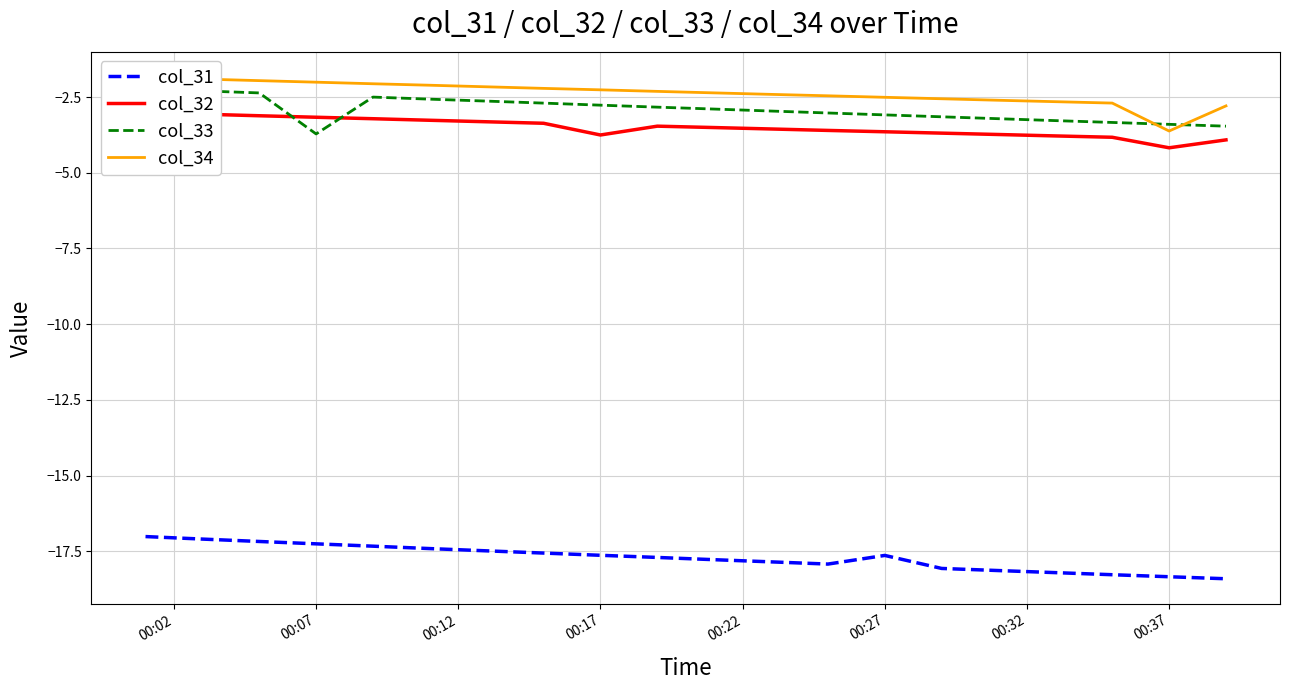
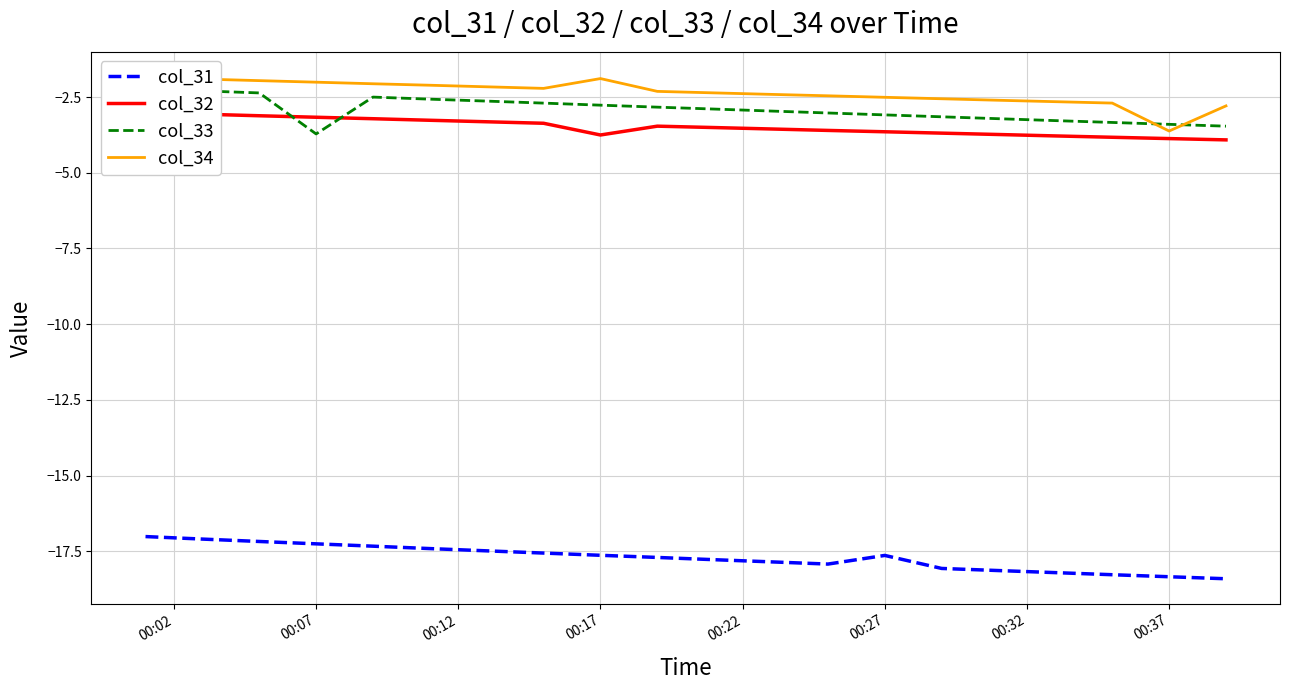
col_34, 00:17: -2.3 -> -1.9
col_32, 00:37: -4.2 -> -3.9
